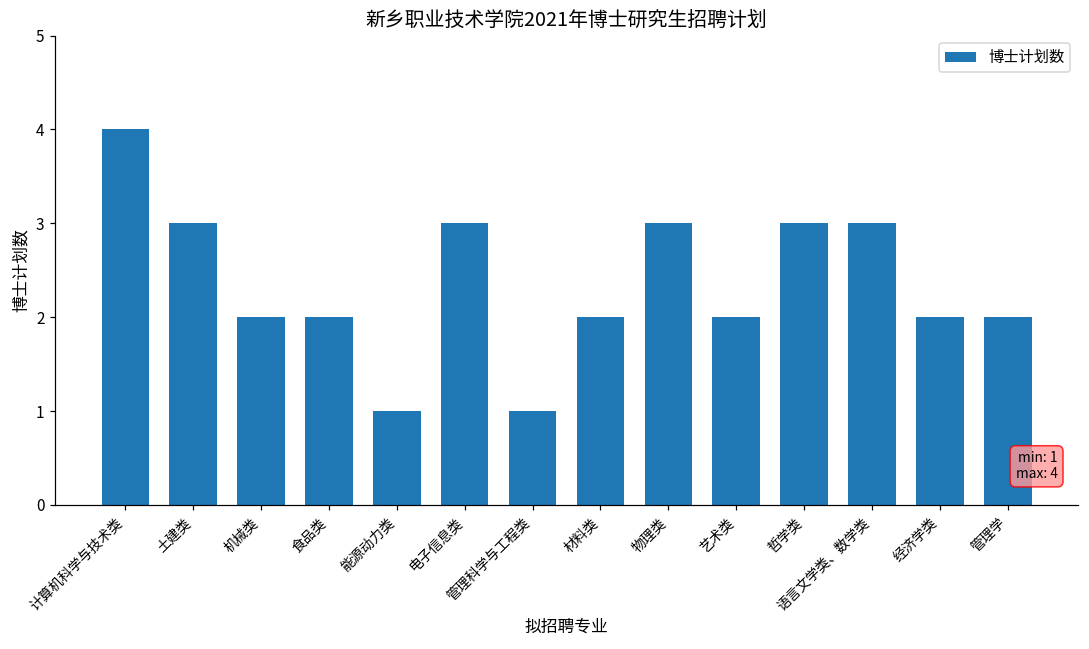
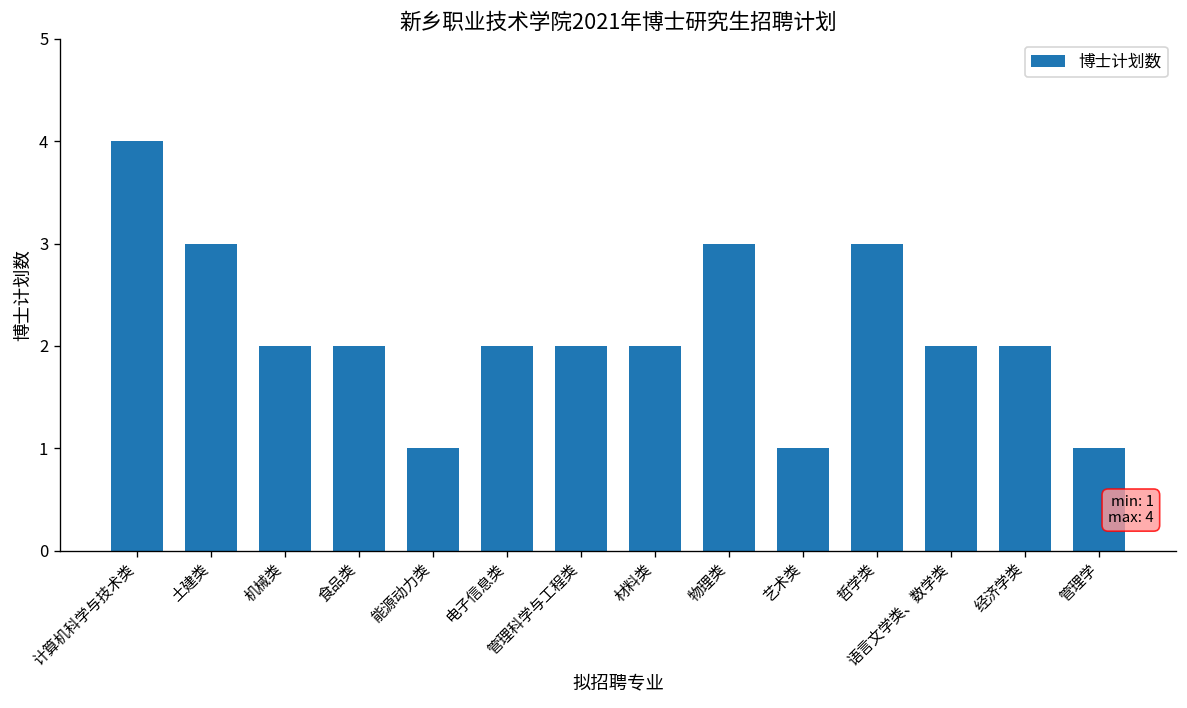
电子信息类: 3 -> 2
管理科学与工程类: 1 -> 2
艺术类: 2 -> 1
语言文学类、数学类: 3 -> 2
管理学: 2 -> 1
